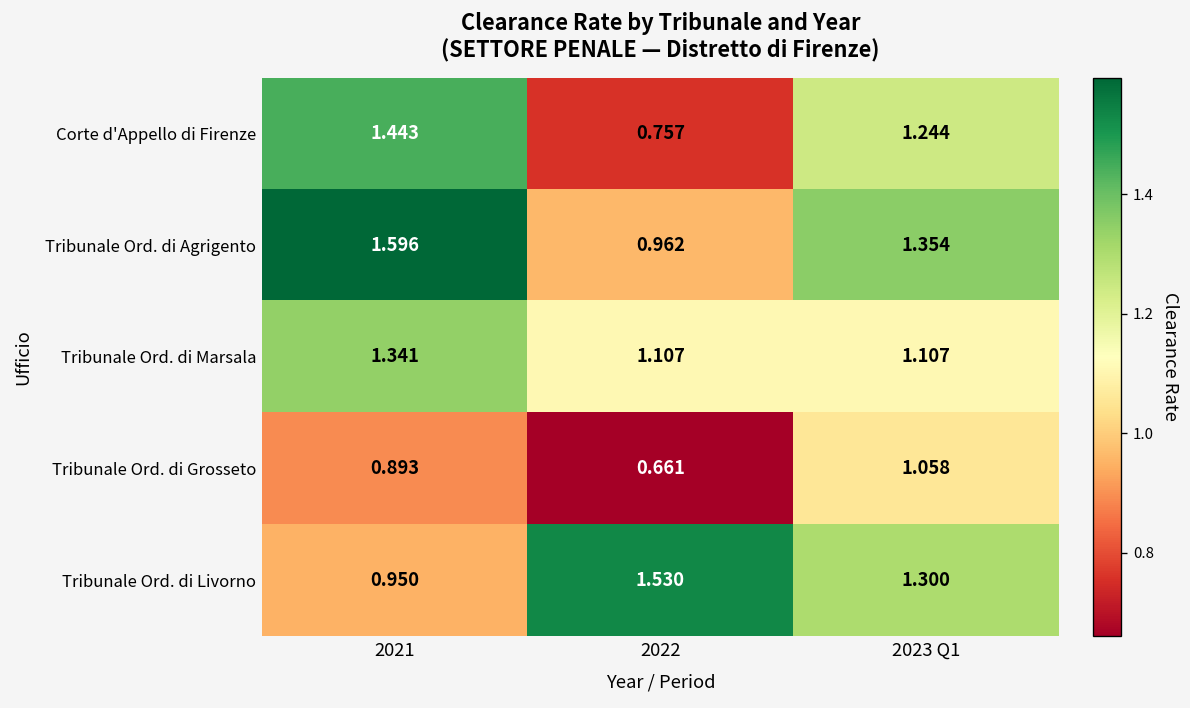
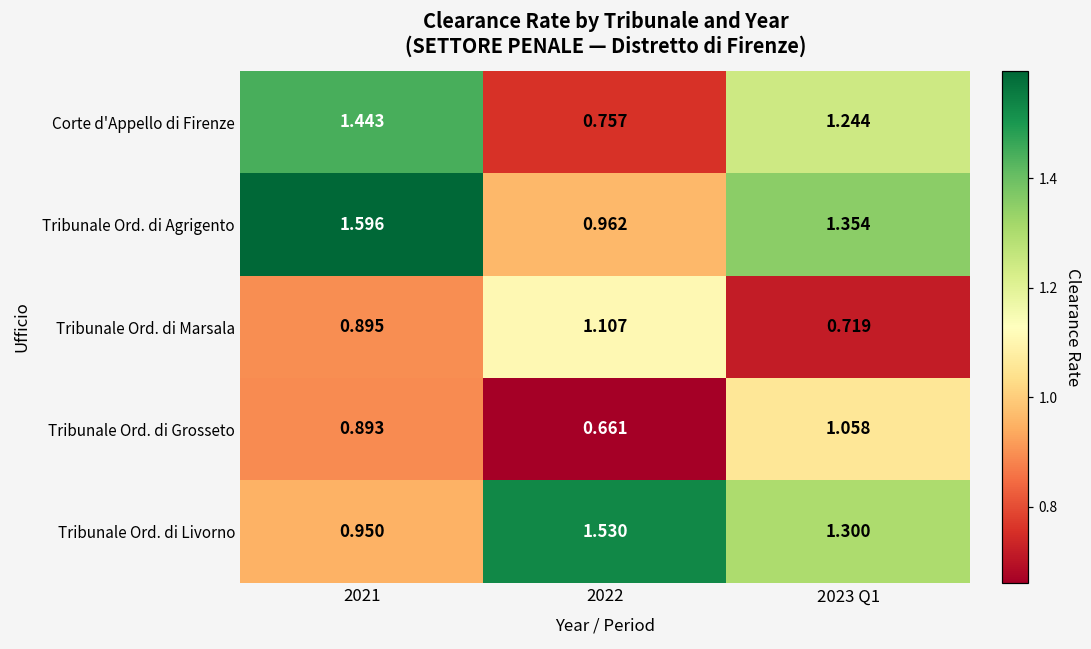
Tribunale Ord. di Marsala, 2021: 1.341 -> 0.895
Tribunale Ord. di Marsala, 2023 Q1: 1.107 -> 0.719
